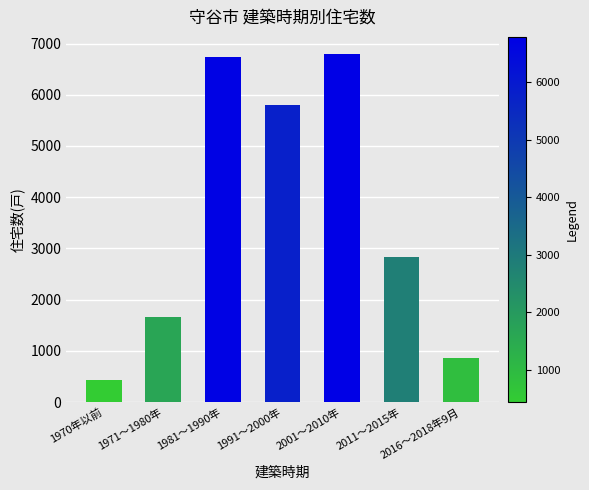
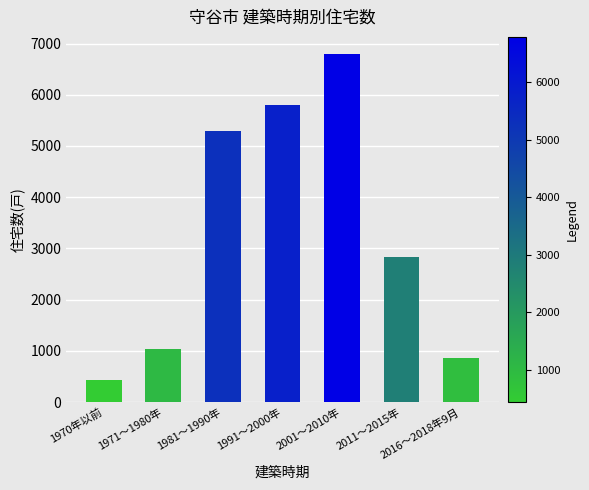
1971～1980年: 1700 -> 1000
1981～1990年: 6700 -> 5300
